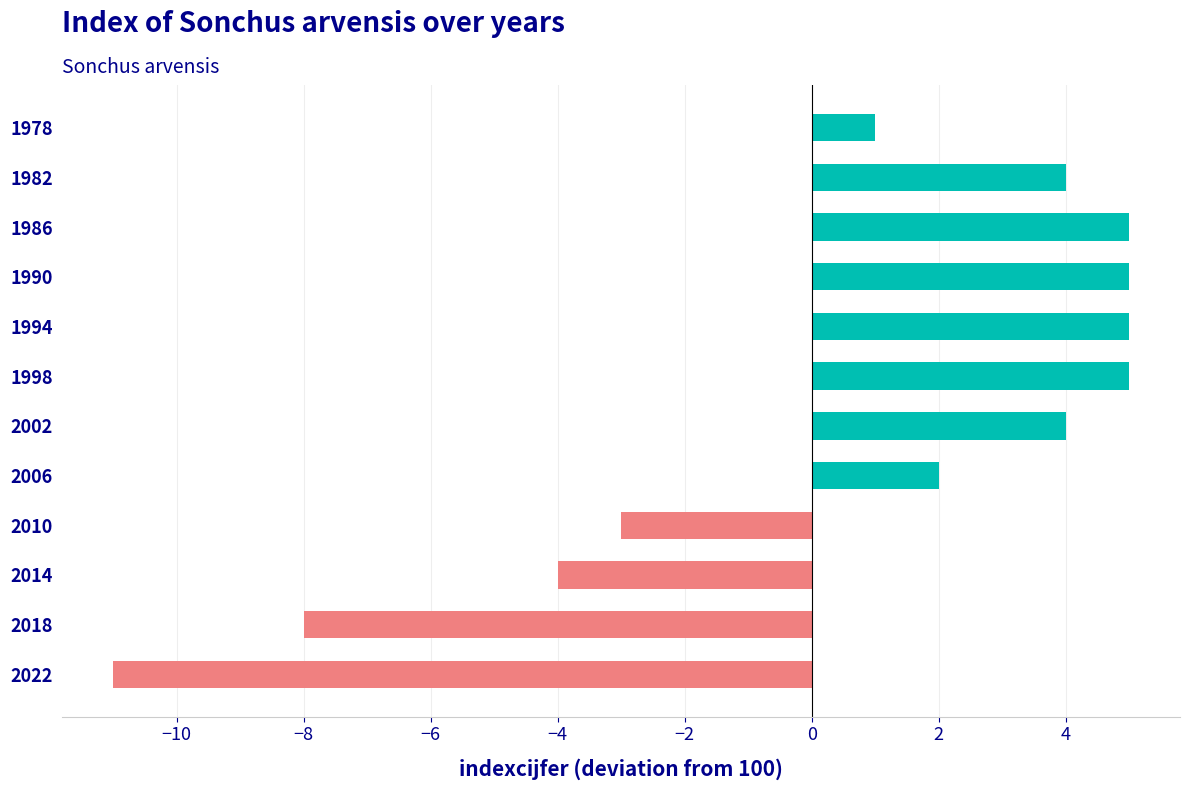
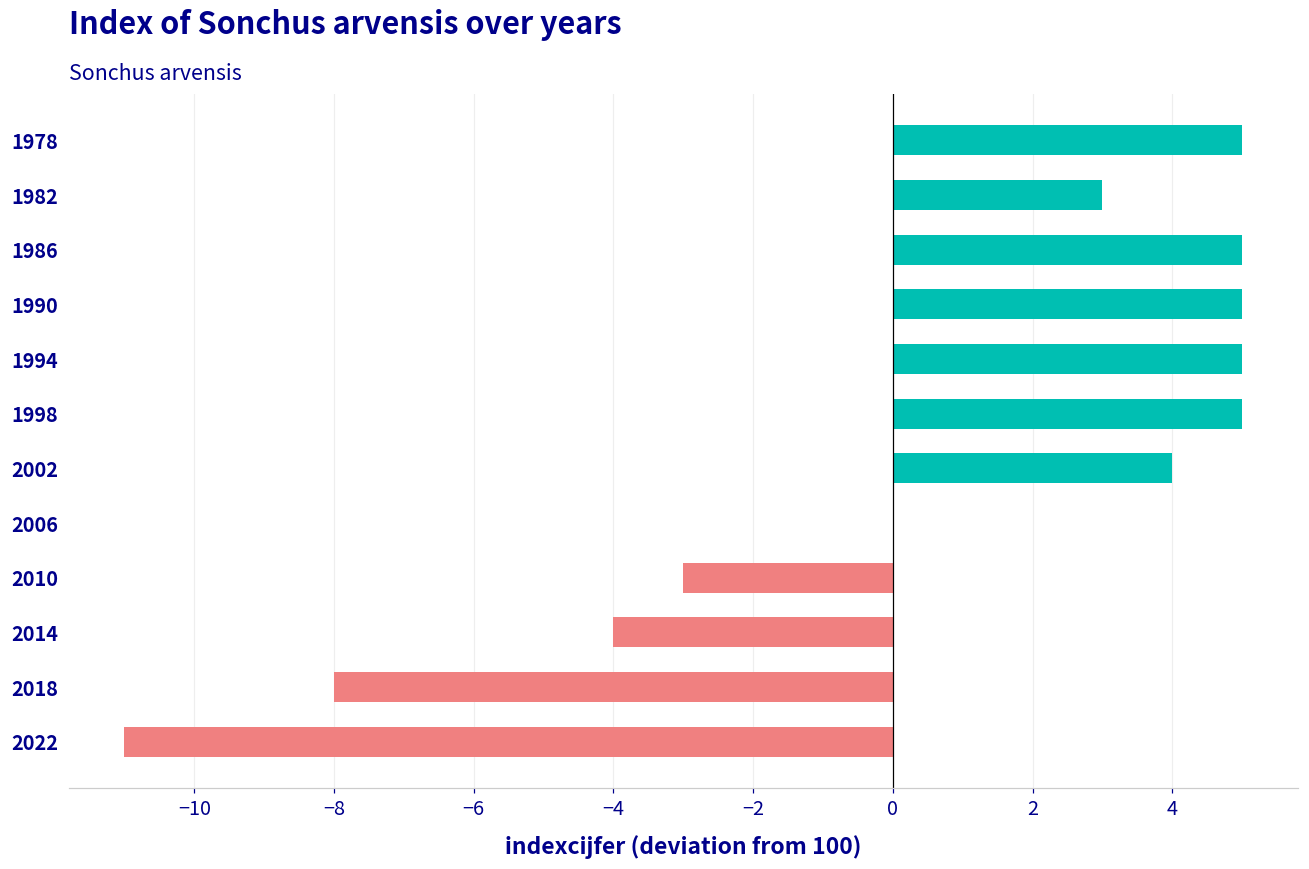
1978: 1.0 -> 5.0
1982: 4.0 -> 3.0
2006: 2.0 -> 0.0
